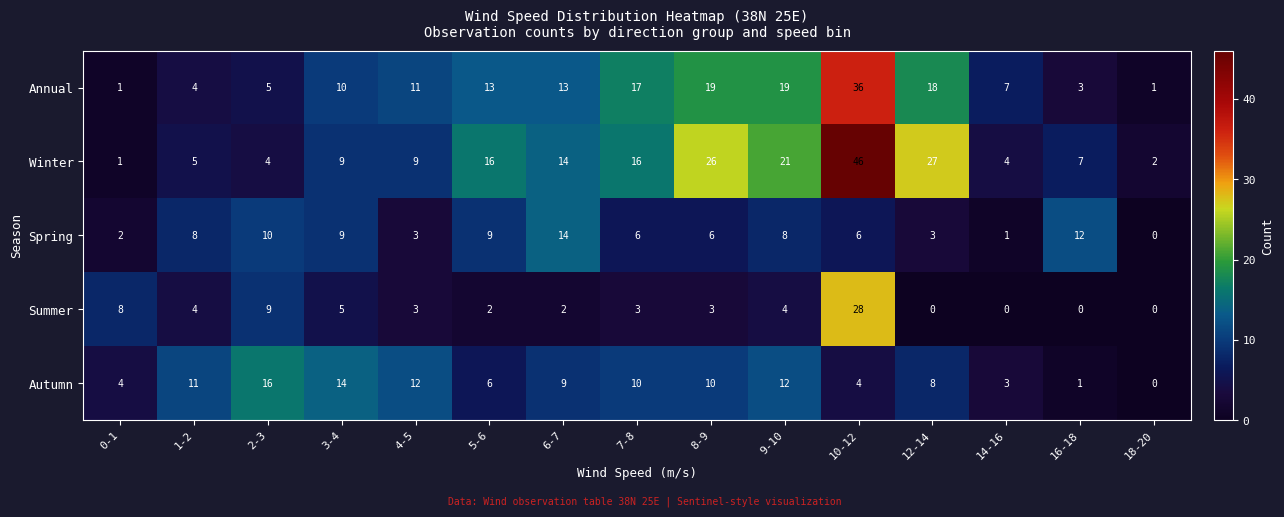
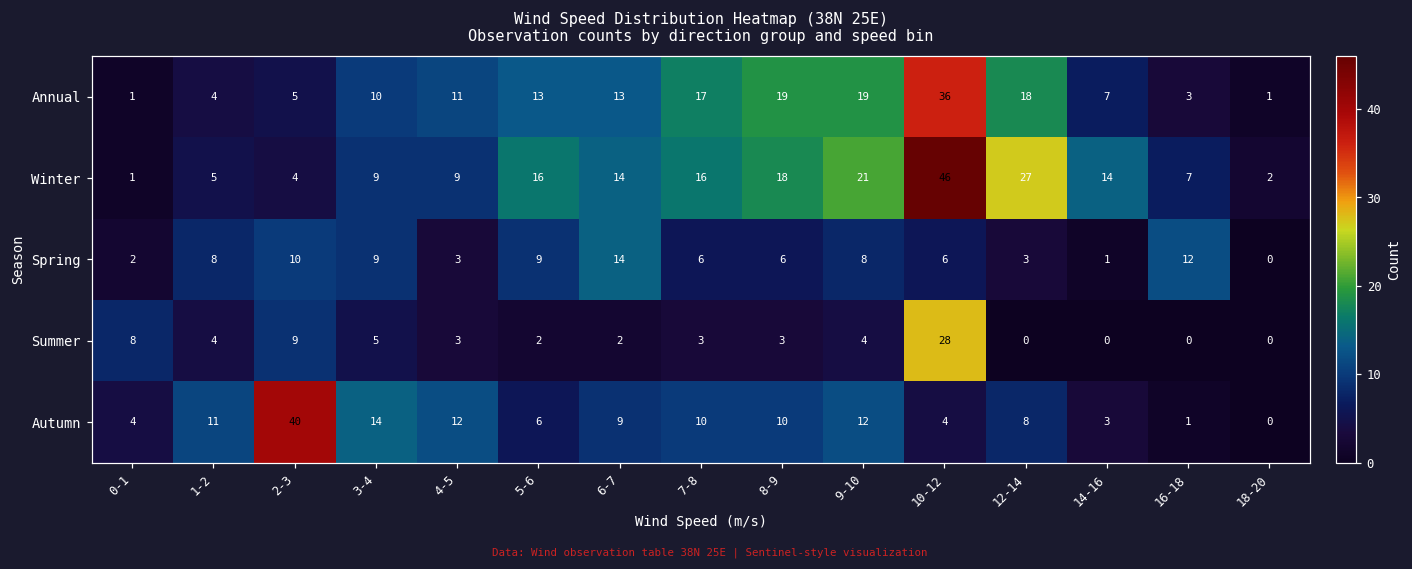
Winter, 8-9: 26 -> 18
Winter, 14-16: 4 -> 14
Autumn, 2-3: 16 -> 40
